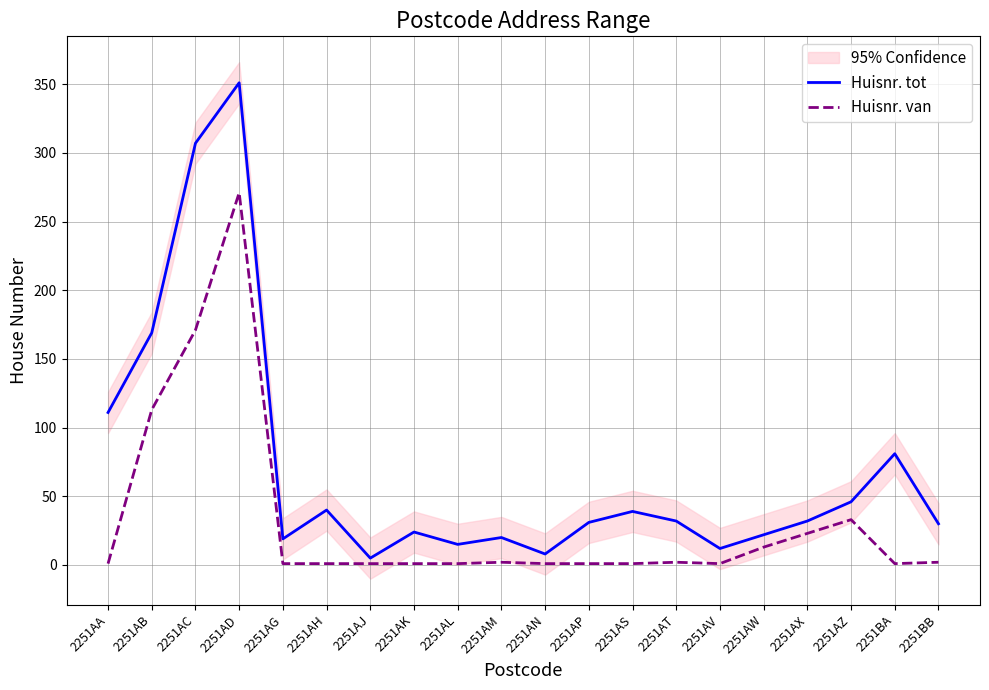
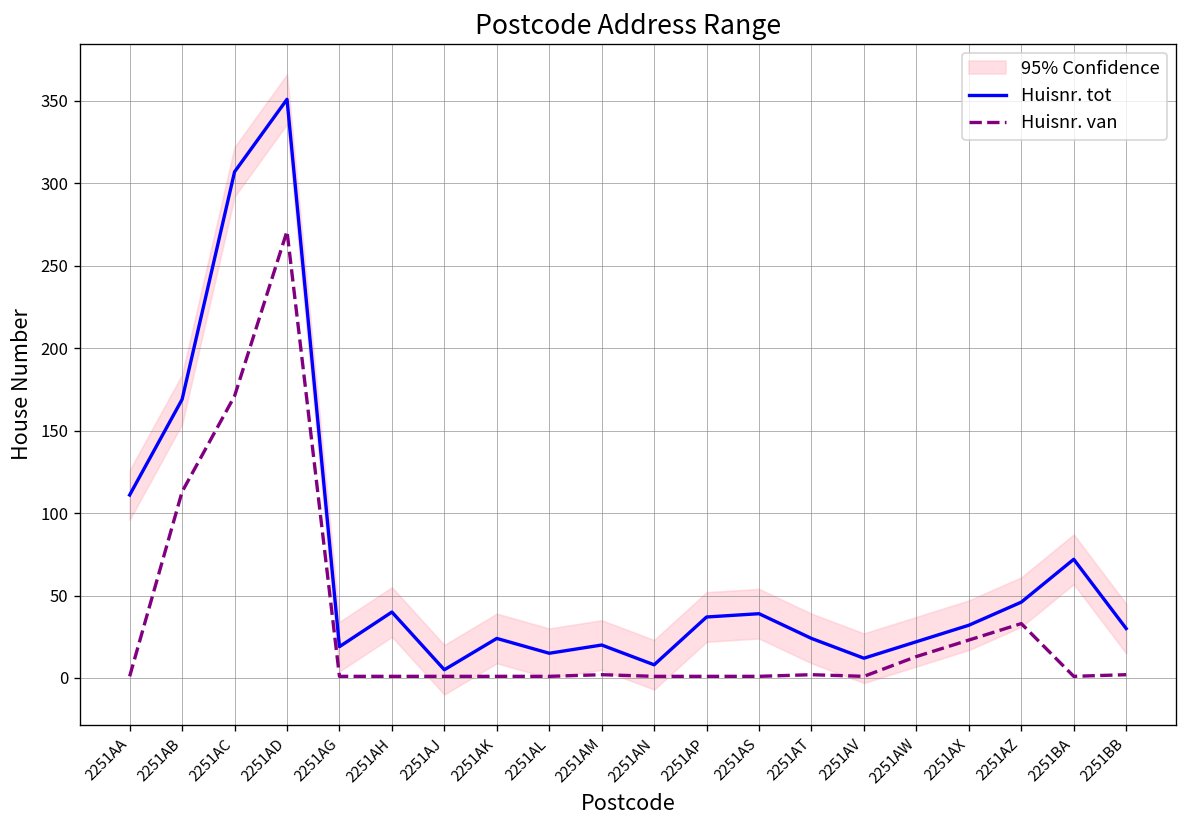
Huisnr. tot, 2251AP: 31 -> 37
Huisnr. tot, 2251AT: 32 -> 24
Huisnr. tot, 2251BA: 81 -> 72
